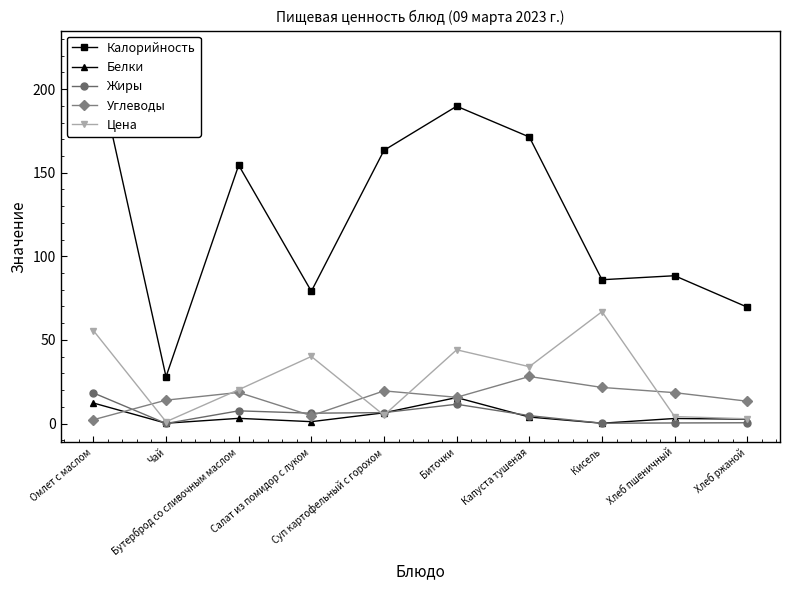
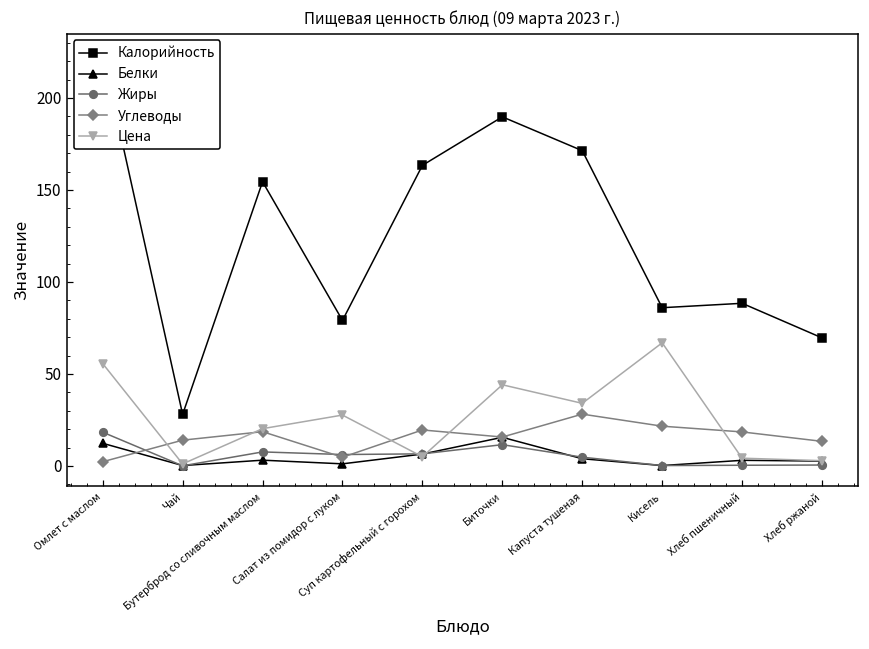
Цена, Салат из помидор с луком: 40 -> 28
